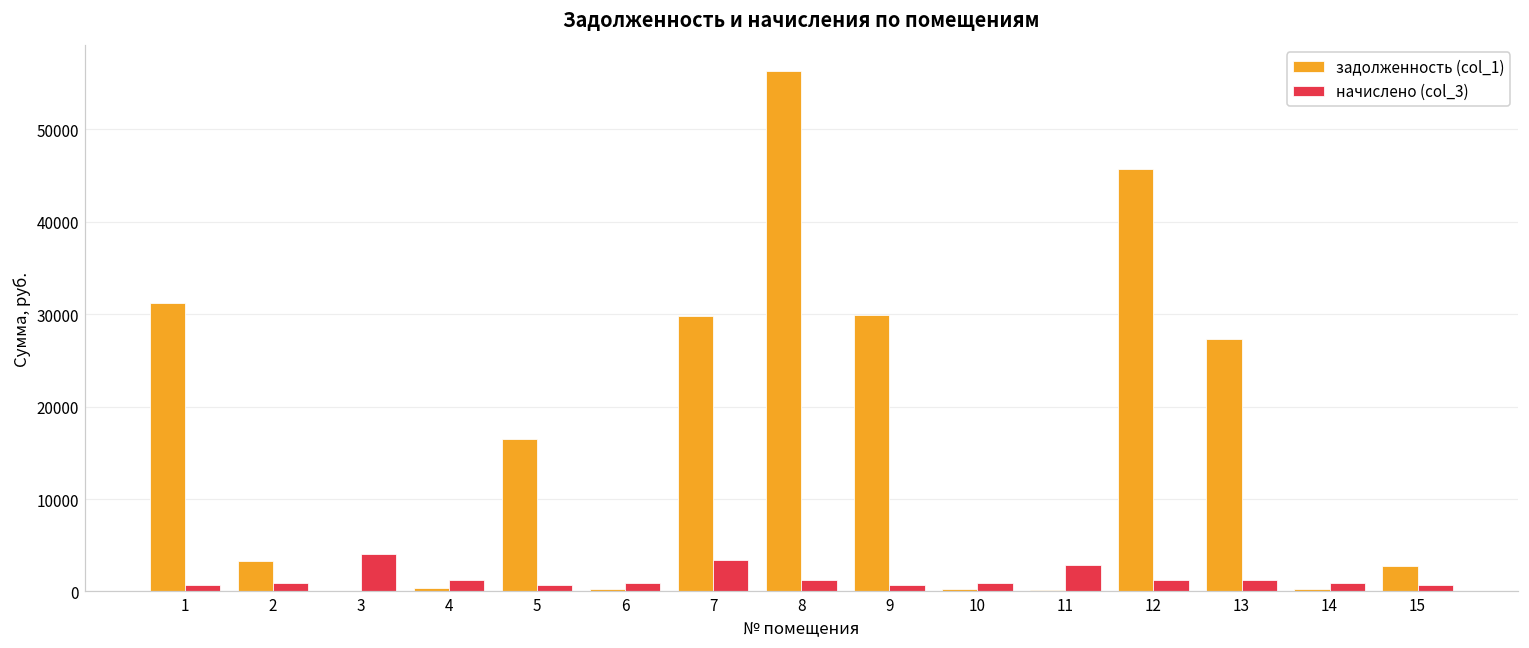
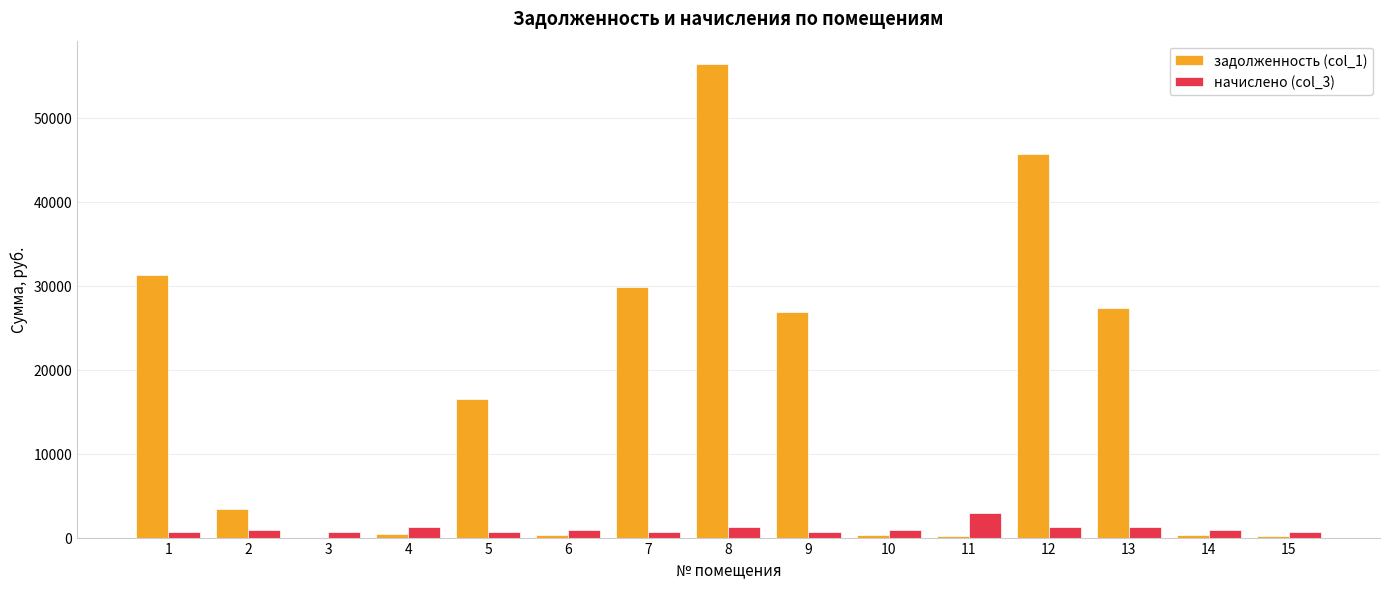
начислено (col_3), 3: 4000 -> 1000
начислено (col_3), 7: 3000 -> 1000
задолженность (col_1), 9: 30000 -> 27000
задолженность (col_1), 15: 3000 -> 0
